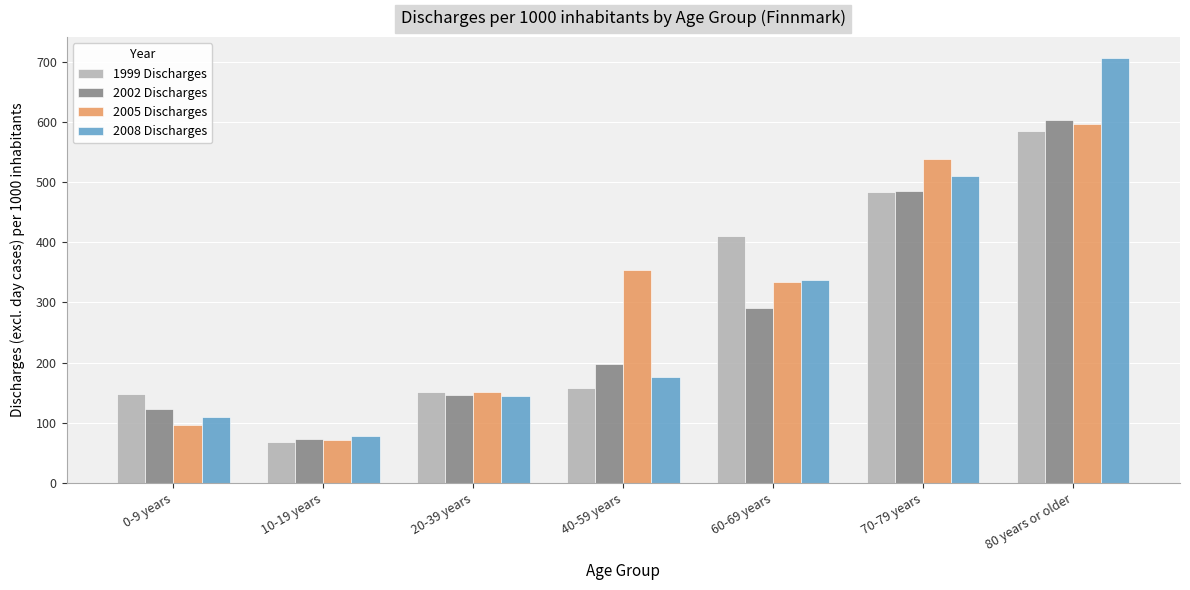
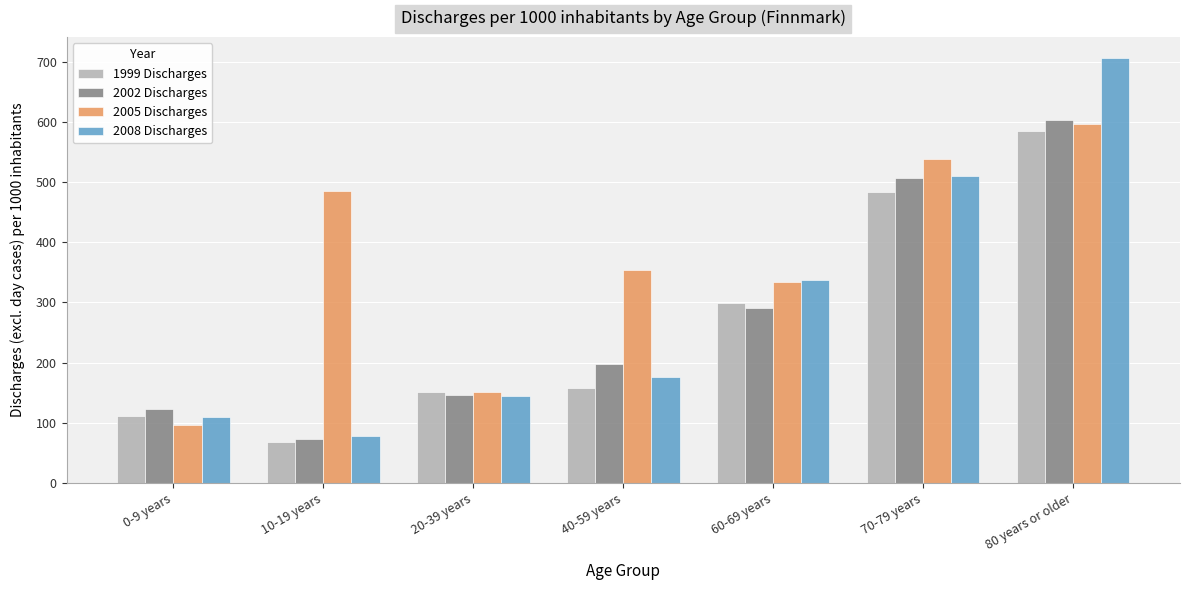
1999 Discharges, 0-9 years: 150 -> 110
2005 Discharges, 10-19 years: 70 -> 490
1999 Discharges, 60-69 years: 410 -> 300
2002 Discharges, 70-79 years: 490 -> 510
